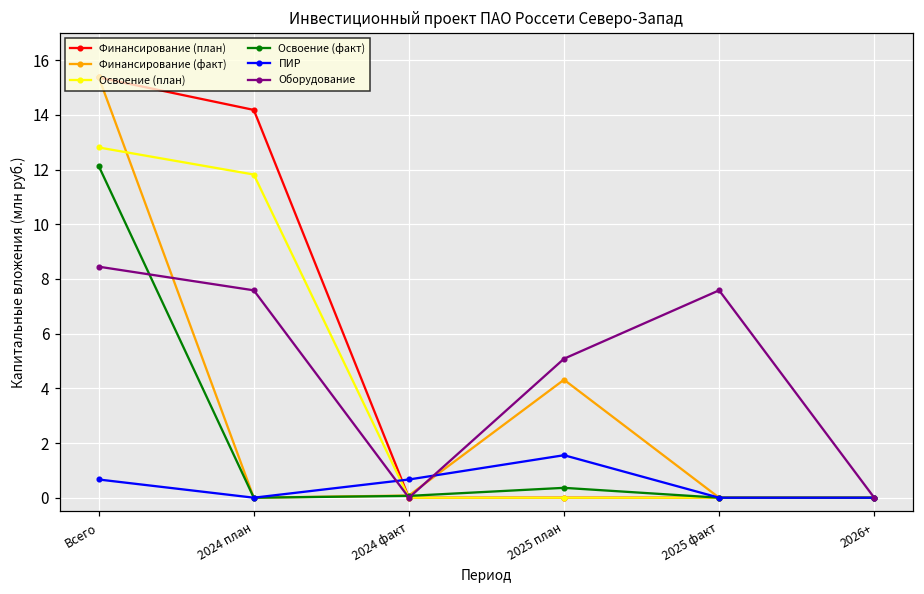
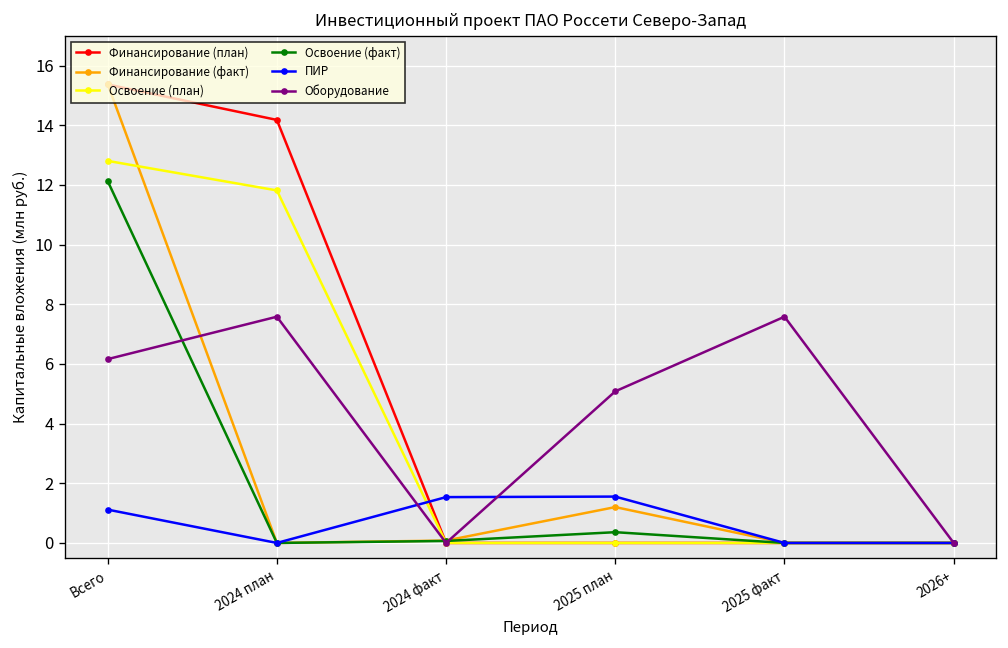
ПИР, Всего: 0.7 -> 1.1
Оборудование, Всего: 8.4 -> 6.2
ПИР, 2024 факт: 0.7 -> 1.5
Финансирование (факт), 2025 план: 4.3 -> 1.2
